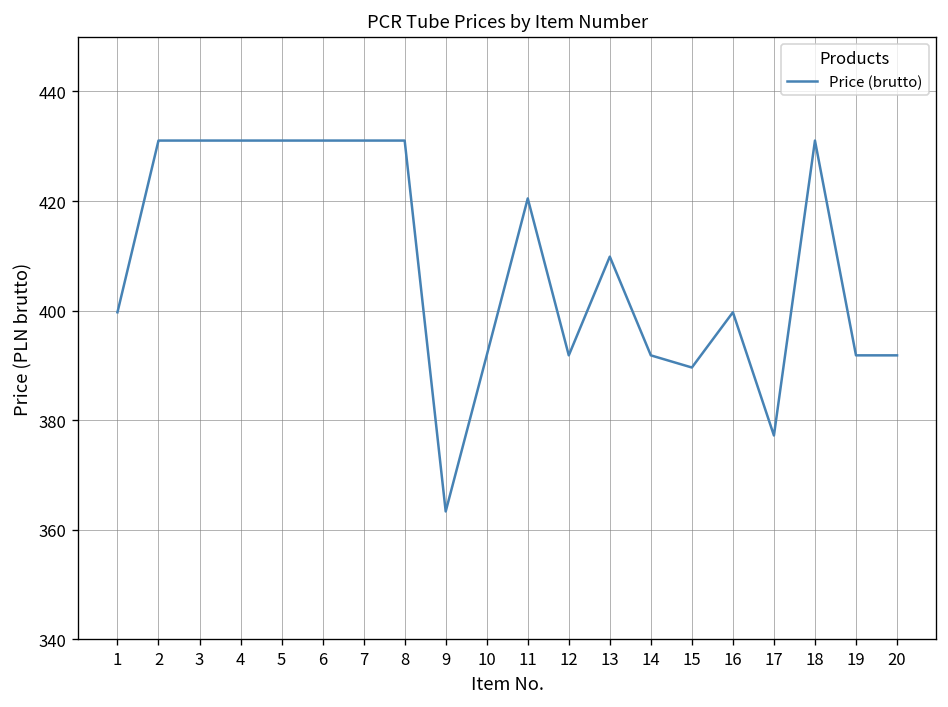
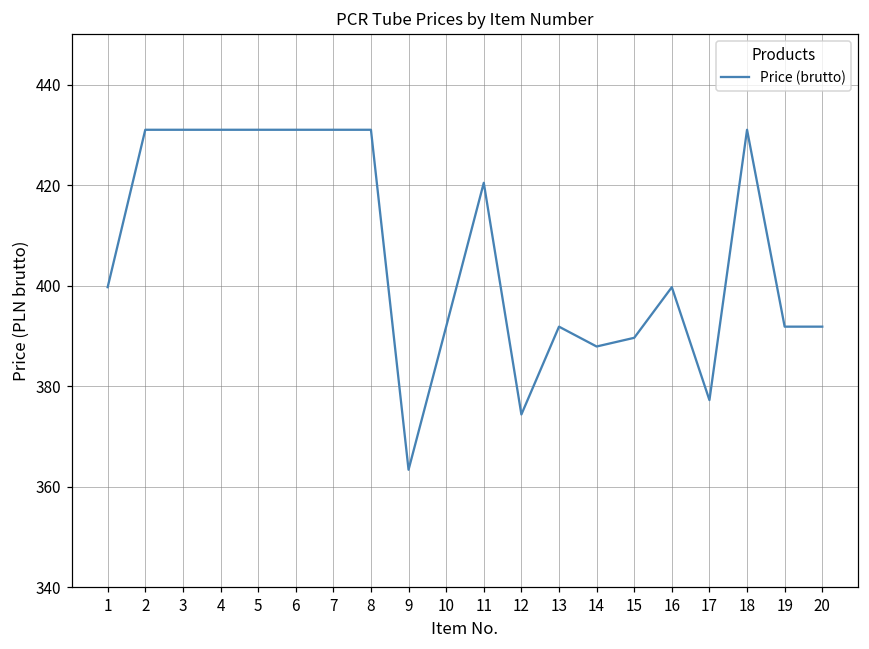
12: 392 -> 374
13: 410 -> 392
14: 392 -> 388
